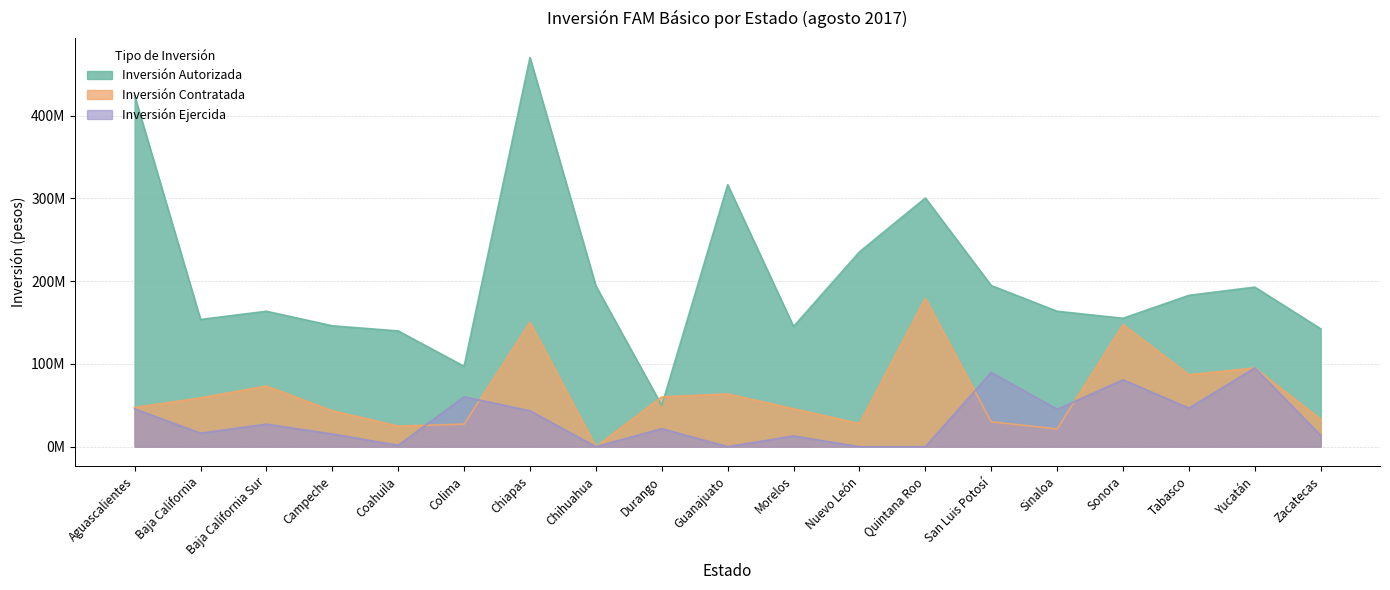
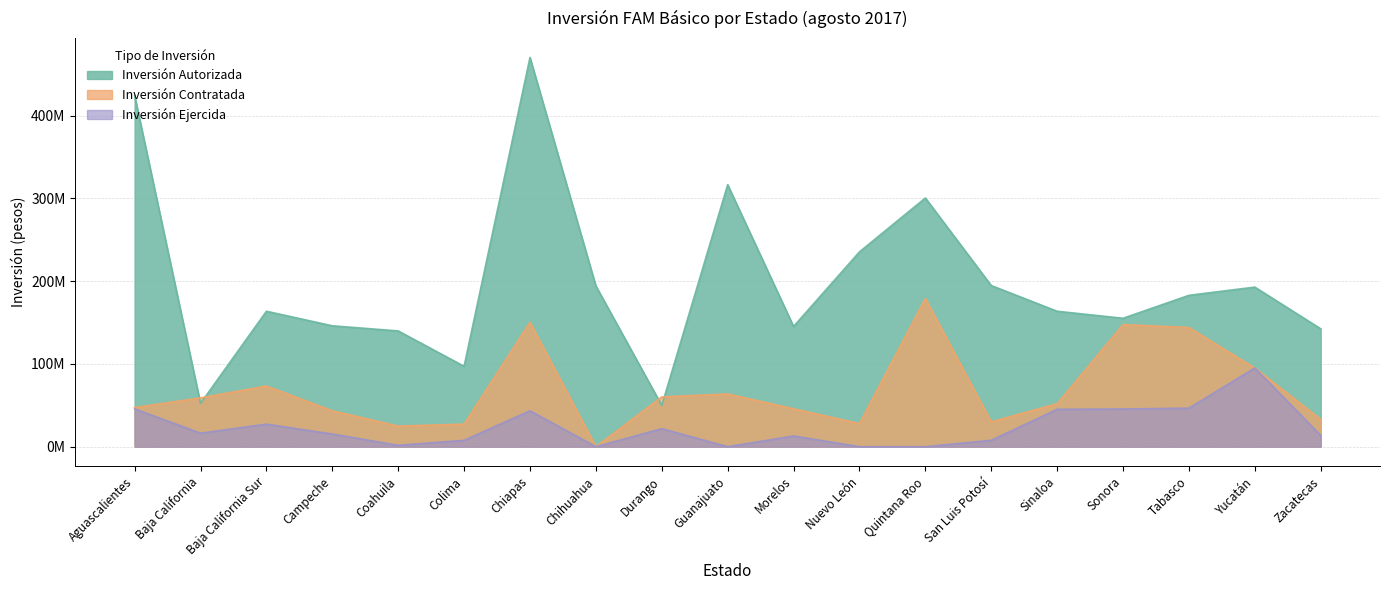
Inversión Autorizada, Baja California: 150000000 -> 50000000
Inversión Ejercida, Colima: 60000000 -> 10000000
Inversión Ejercida, San Luis Potosí: 90000000 -> 10000000
Inversión Contratada, Sinaloa: 20000000 -> 50000000
Inversión Ejercida, Sonora: 80000000 -> 50000000
Inversión Contratada, Tabasco: 90000000 -> 140000000
